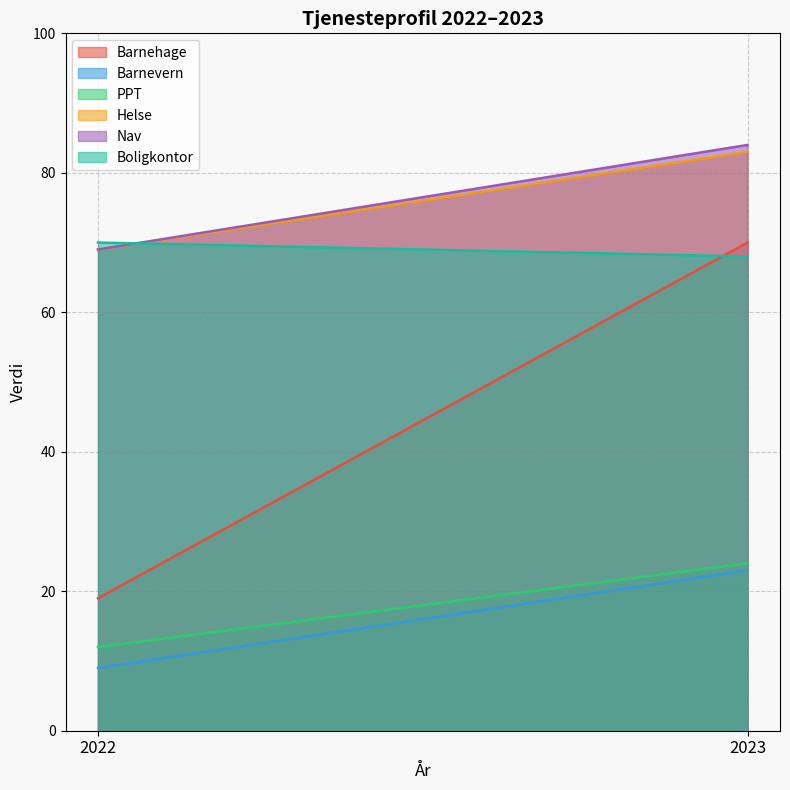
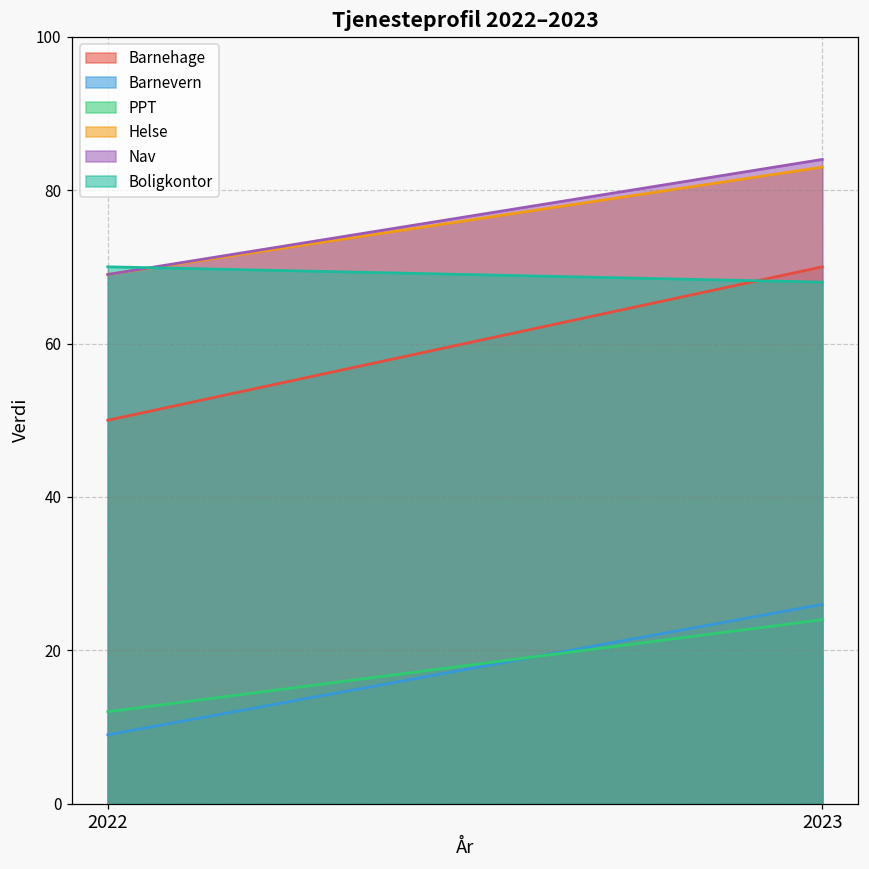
Barnehage, 2022: 19 -> 50
Barnevern, 2023: 23 -> 26
